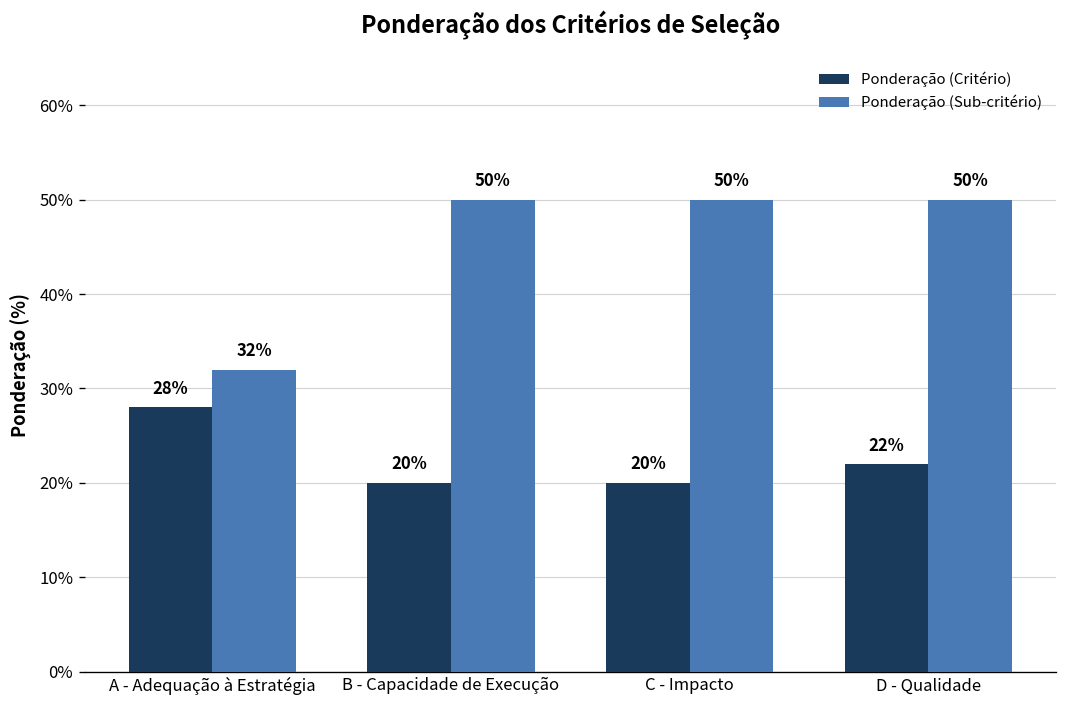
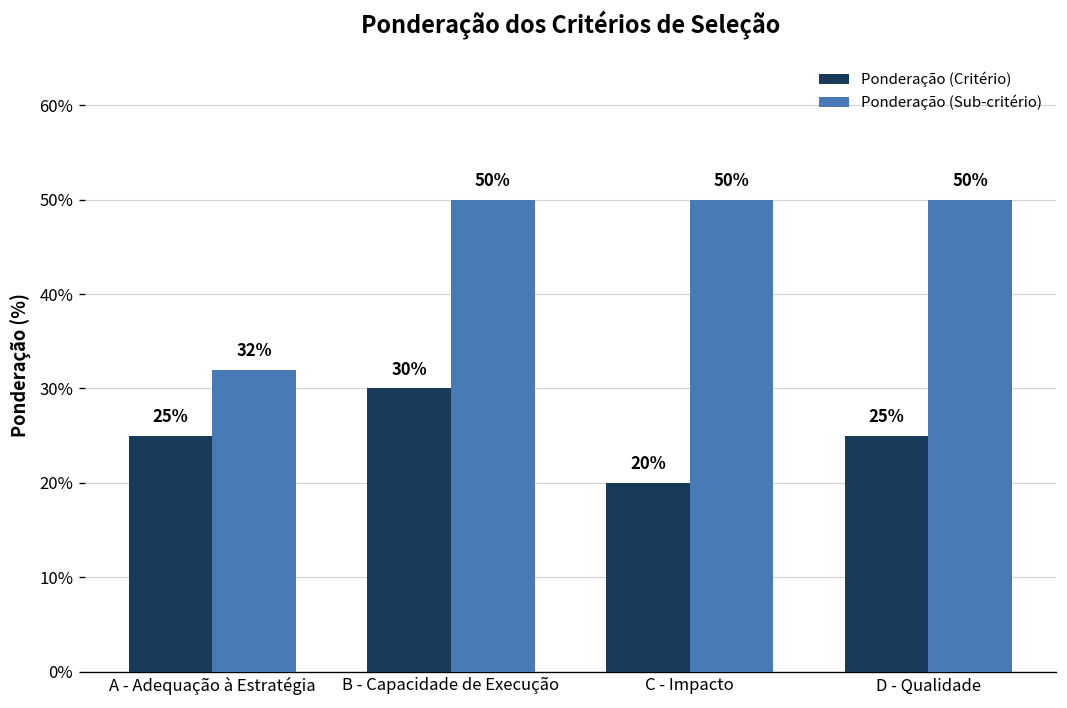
Ponderação (Critério), A - Adequação à Estratégia: 28% -> 25%
Ponderação (Critério), B - Capacidade de Execução: 20% -> 30%
Ponderação (Critério), D - Qualidade: 22% -> 25%
